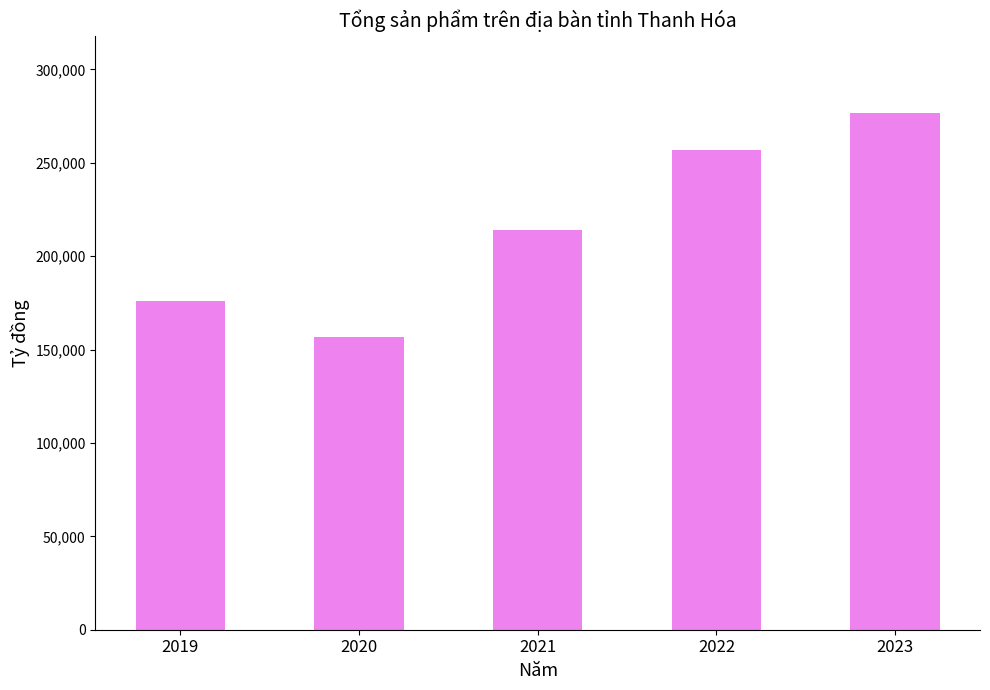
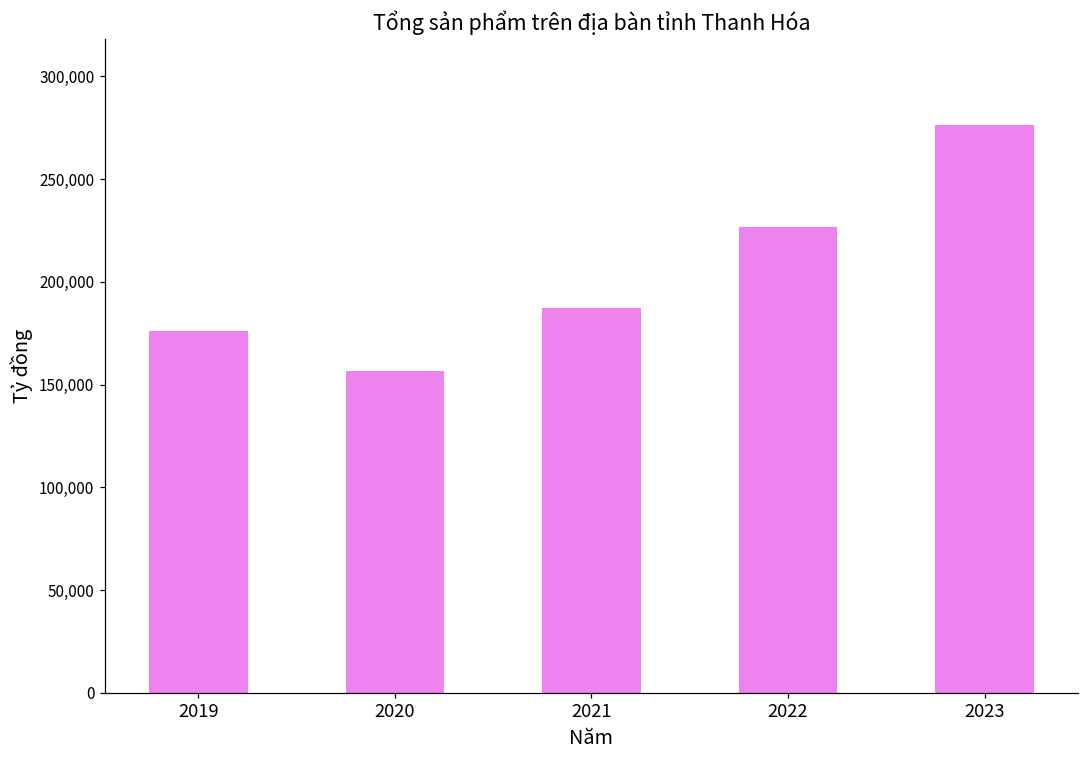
2021: 214,000 -> 187,000
2022: 257,000 -> 227,000
